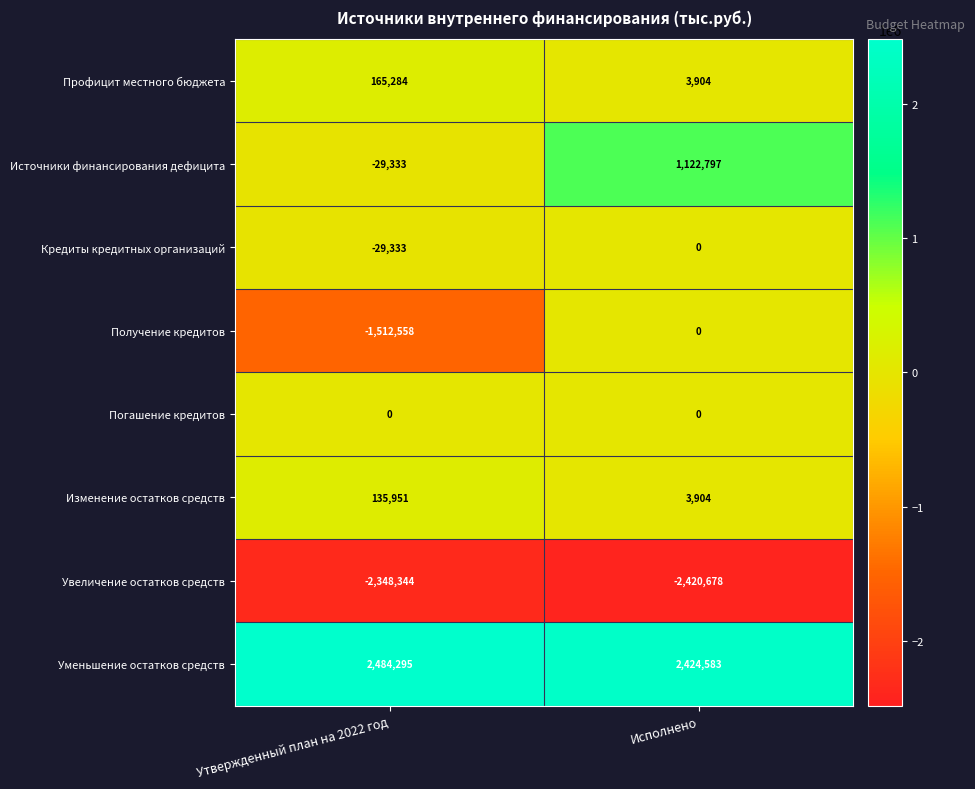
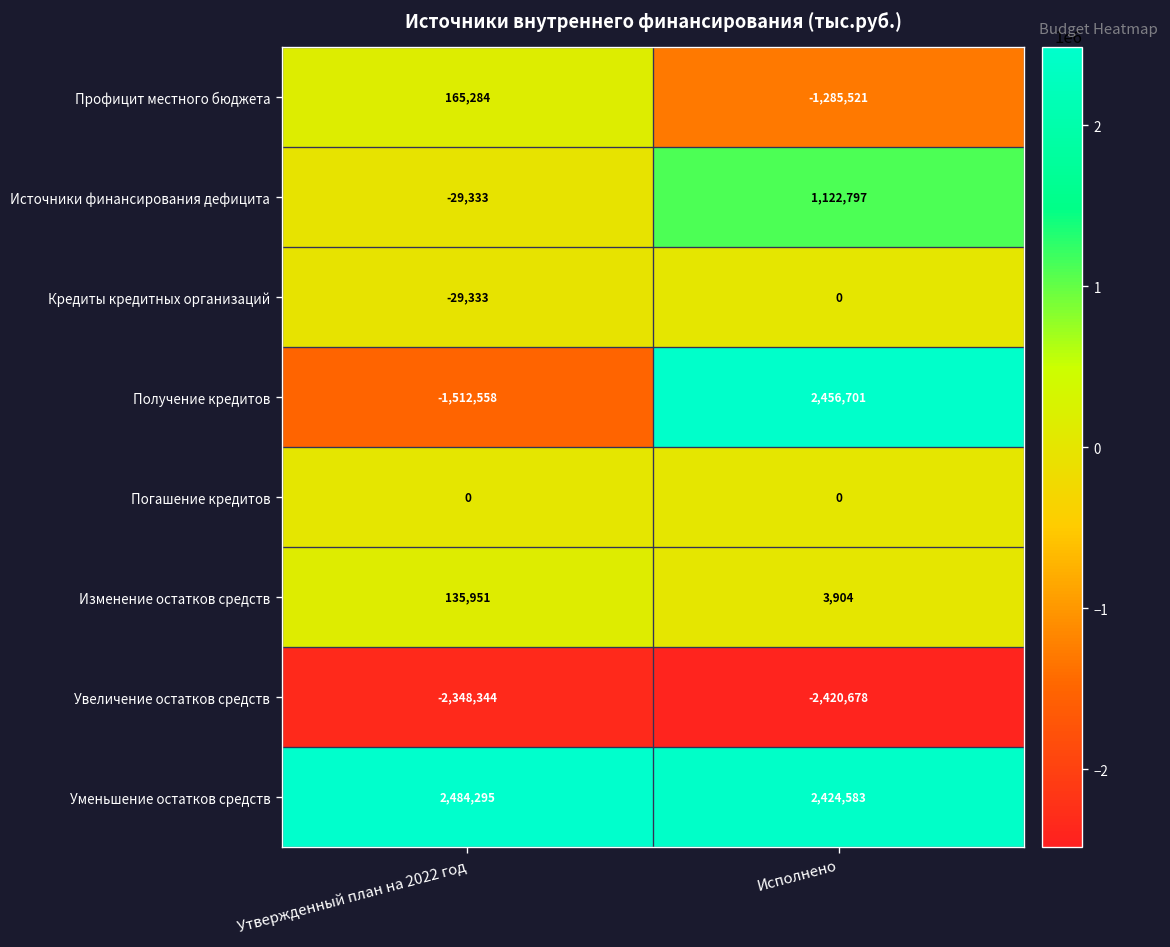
Профицит местного бюджета, Исполнено: 3,904 -> -1,285,521
Получение кредитов, Исполнено: 0 -> 2,456,701
